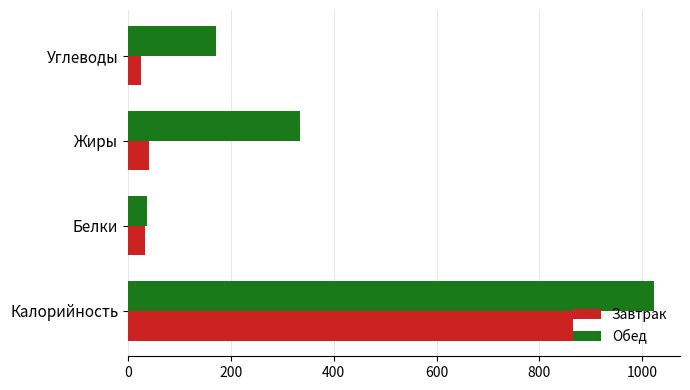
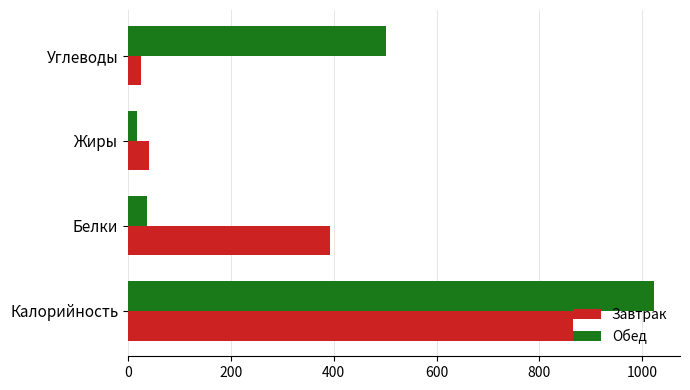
Обед, Углеводы: 170 -> 500
Обед, Жиры: 330 -> 20
Завтрак, Белки: 30 -> 390
